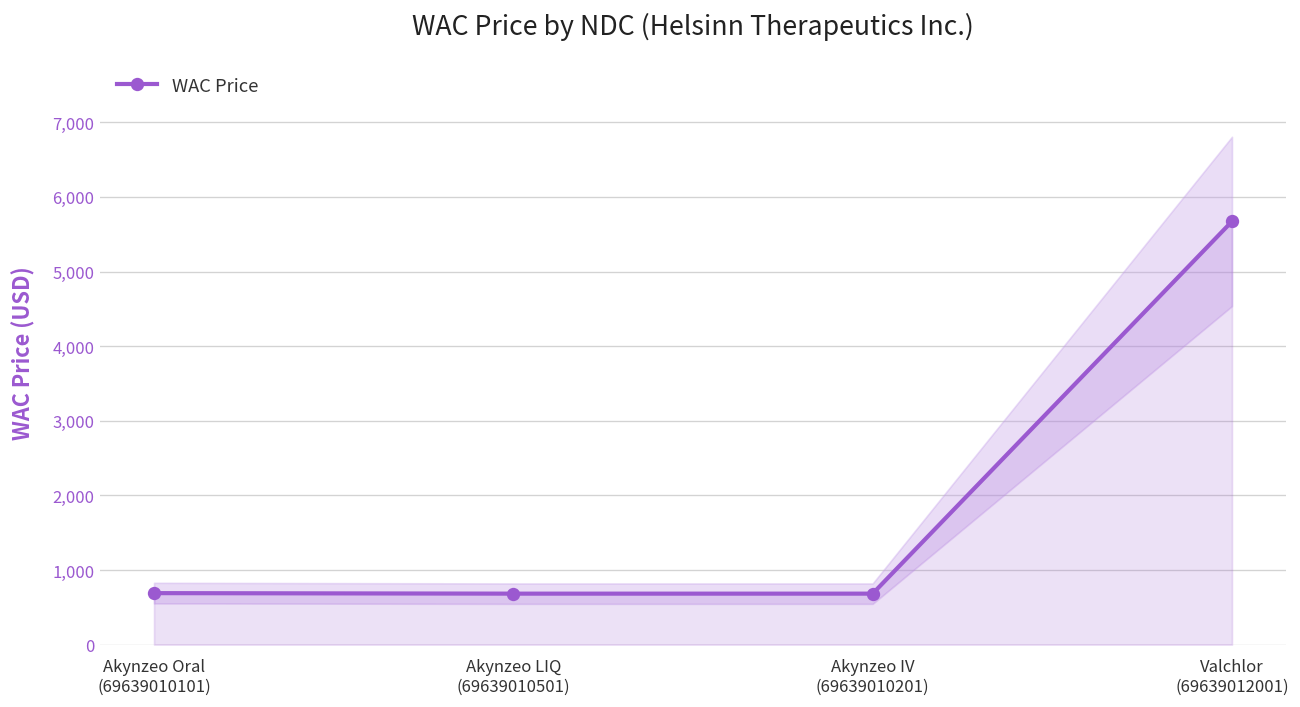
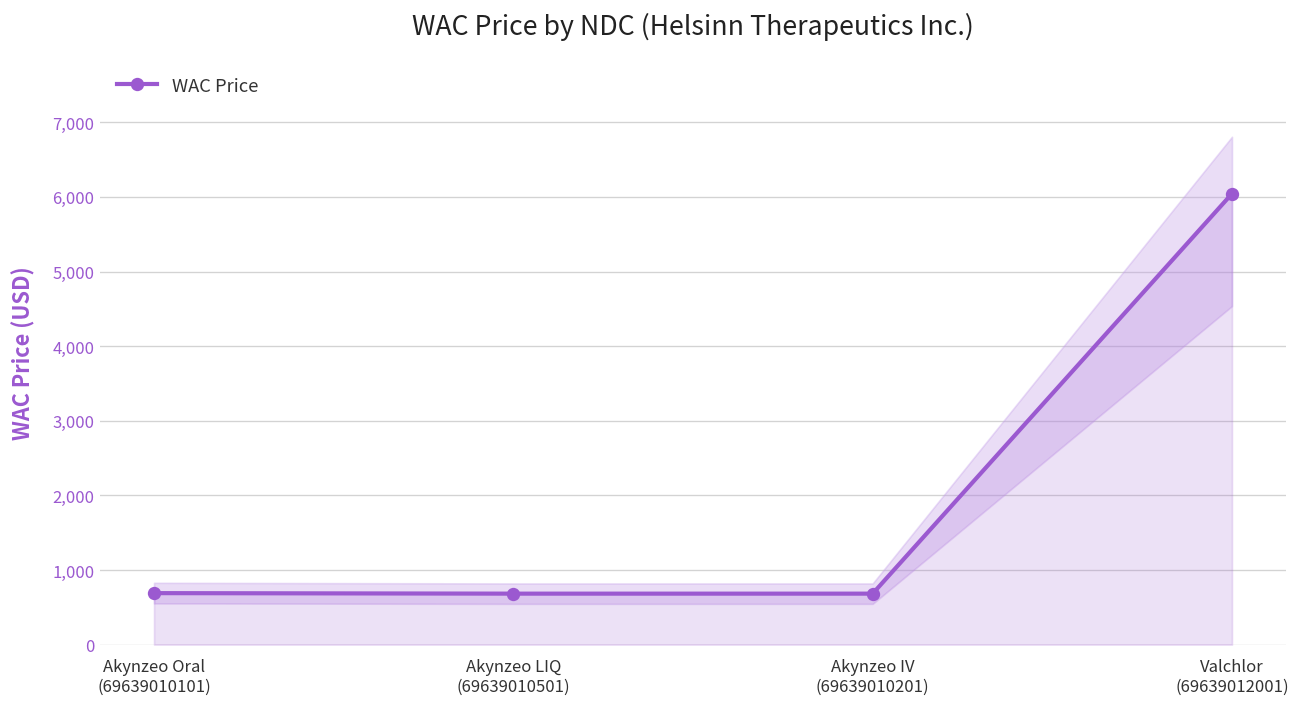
WAC Price, Valchlor (69639012001): 5,700 -> 6,000
